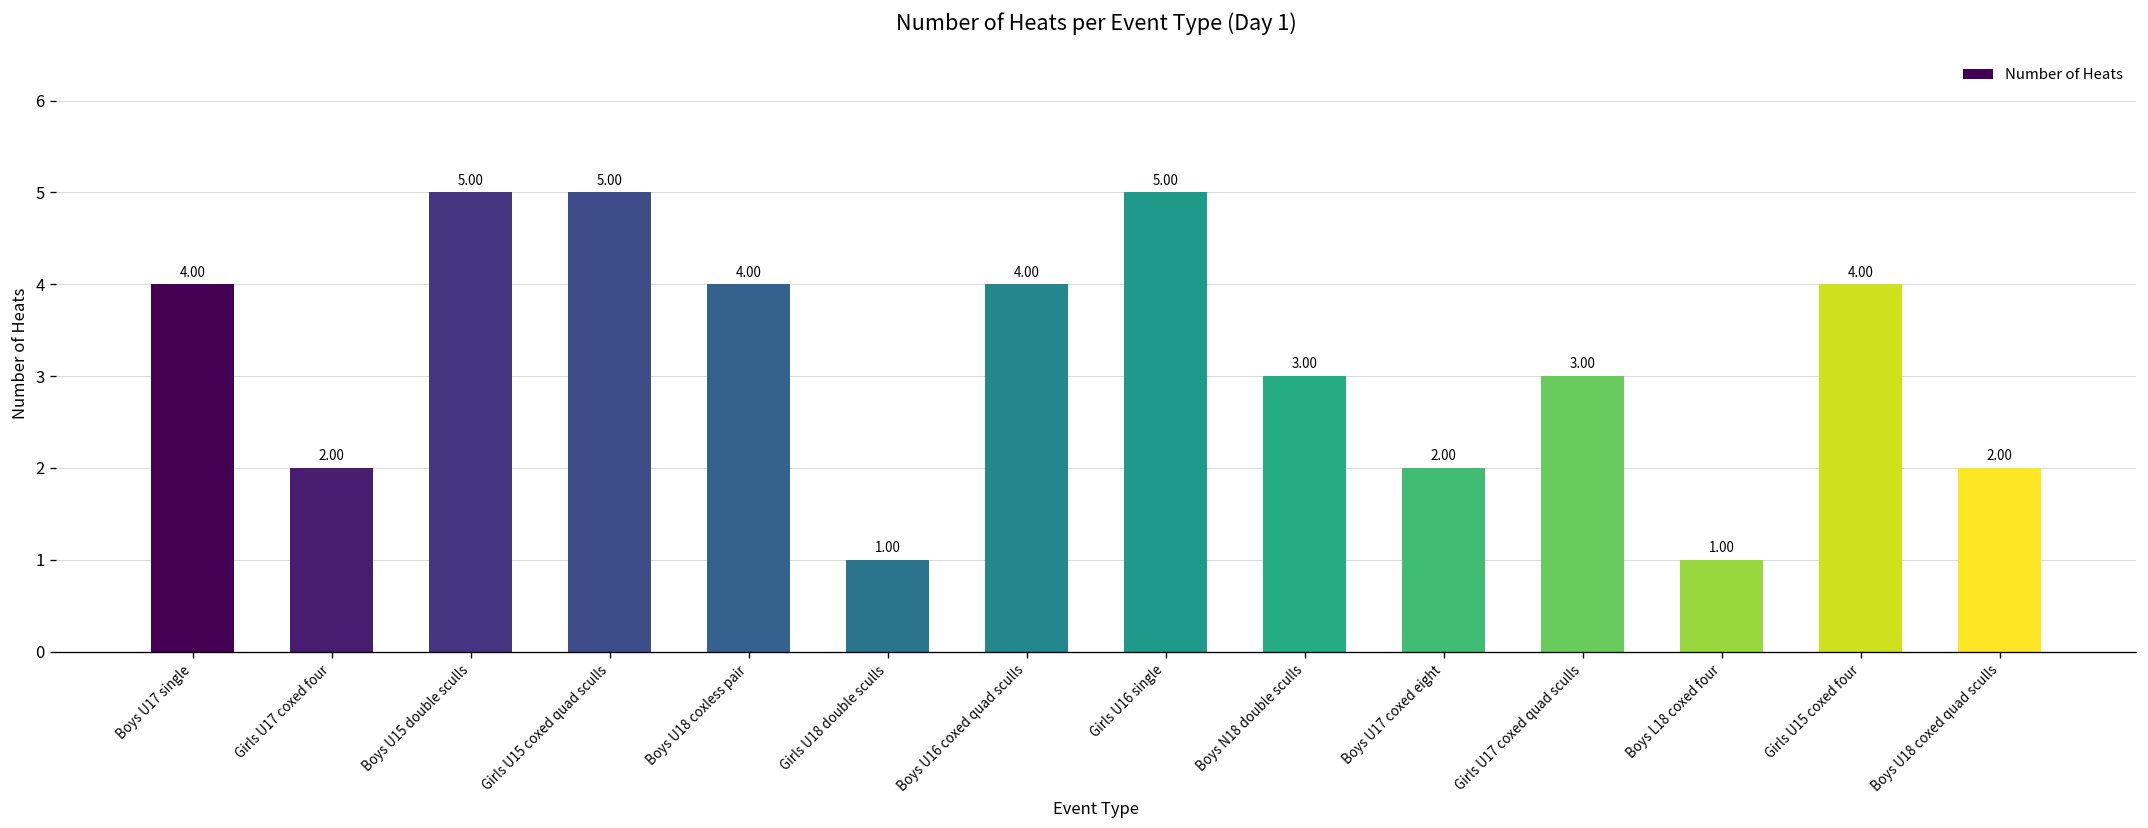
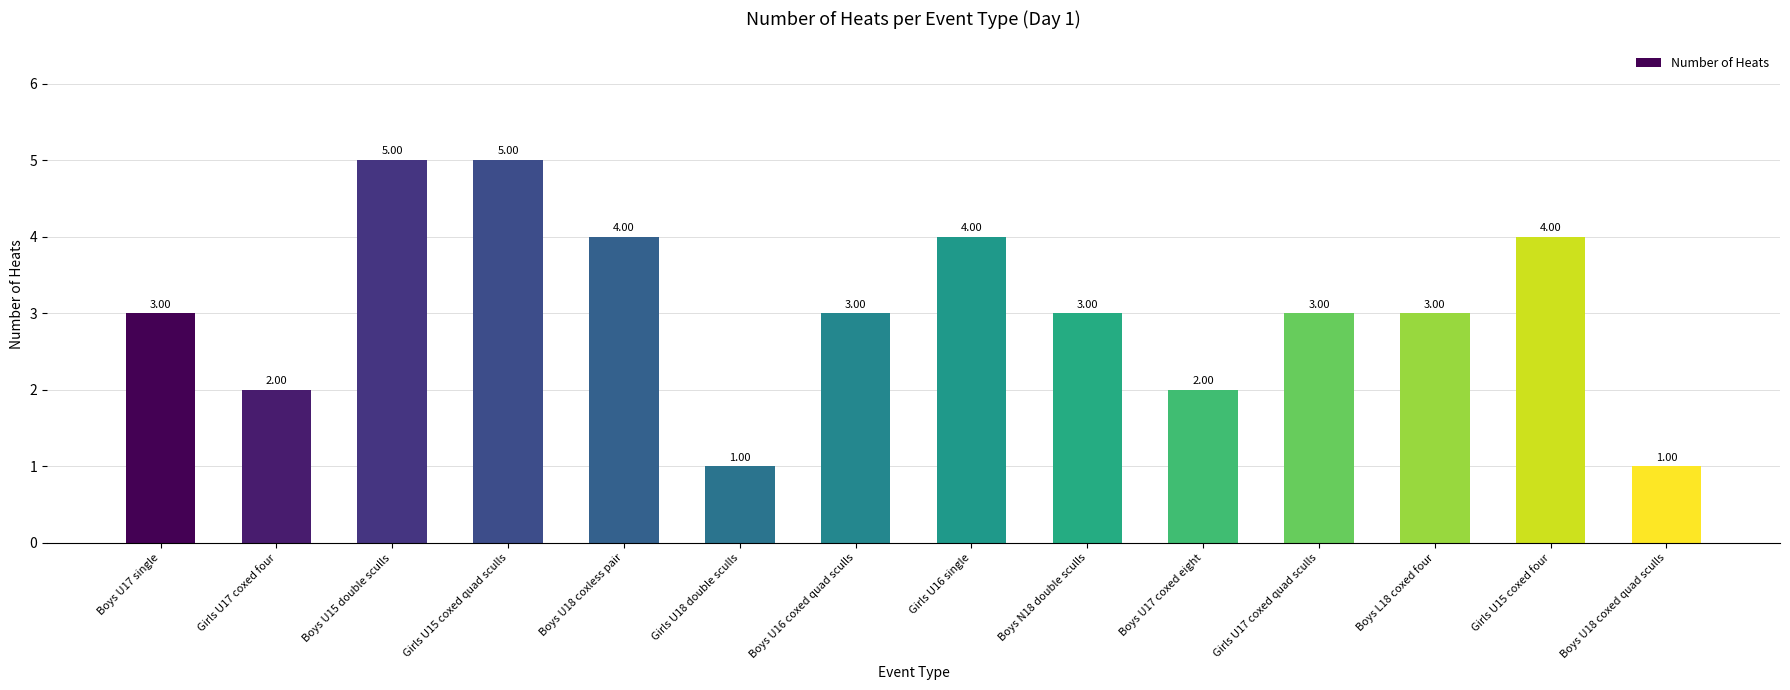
Boys U17 single: 4.00 -> 3.00
Boys U16 coxed quad sculls: 4.00 -> 3.00
Girls U16 single: 5.00 -> 4.00
Boys L18 coxed four: 1.00 -> 3.00
Boys U18 coxed quad sculls: 2.00 -> 1.00
